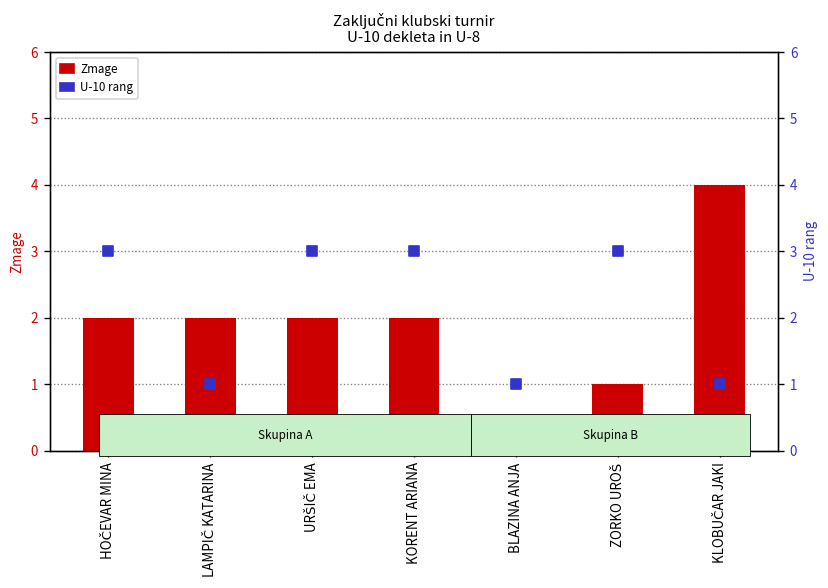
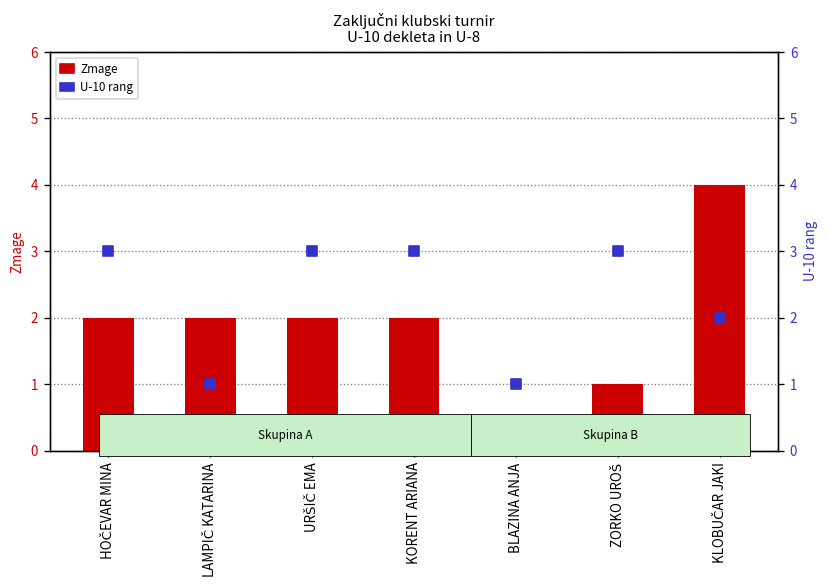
U-10 rang, KLOBUČAR JAKI: 1 -> 2
